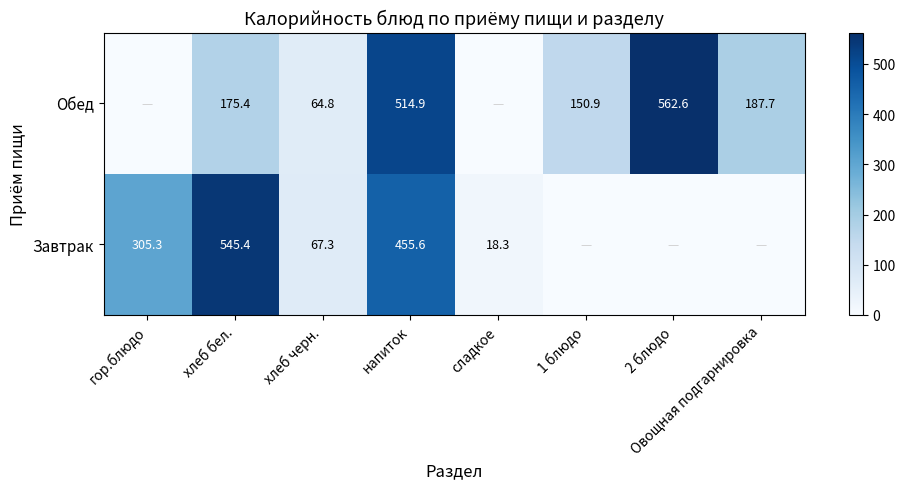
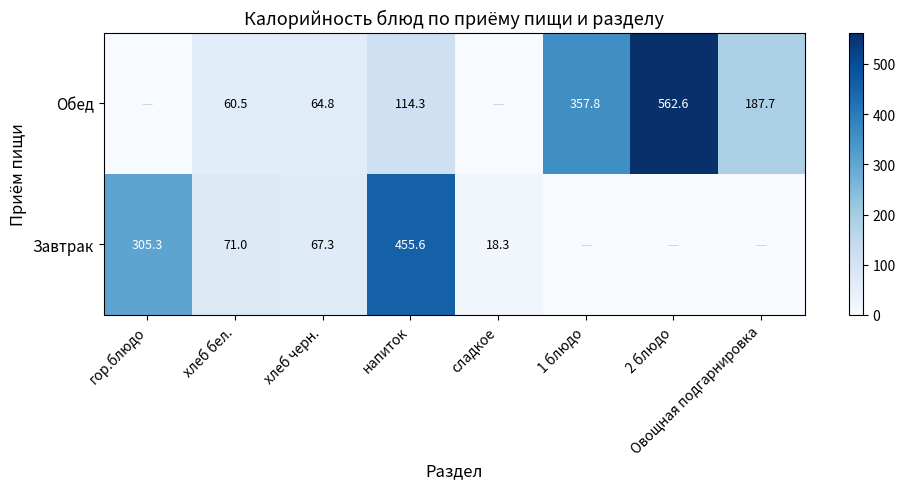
Обед, хлеб бел.: 175.4 -> 60.5
Обед, напиток: 514.9 -> 114.3
Обед, 1 блюдо: 150.9 -> 357.8
Завтрак, хлеб бел.: 545.4 -> 71.0
